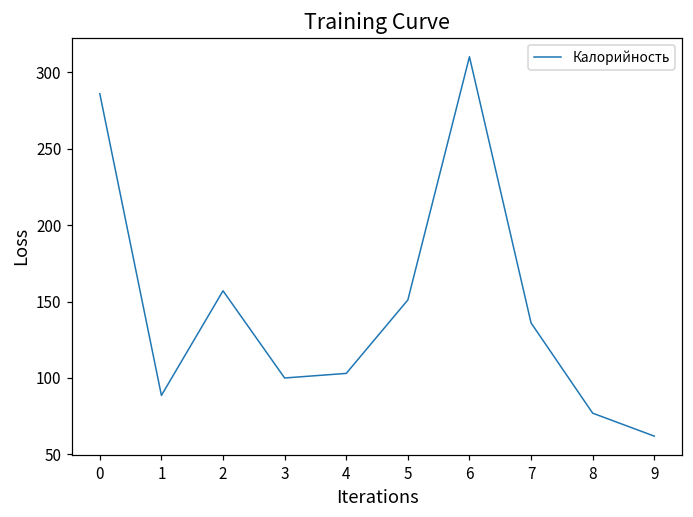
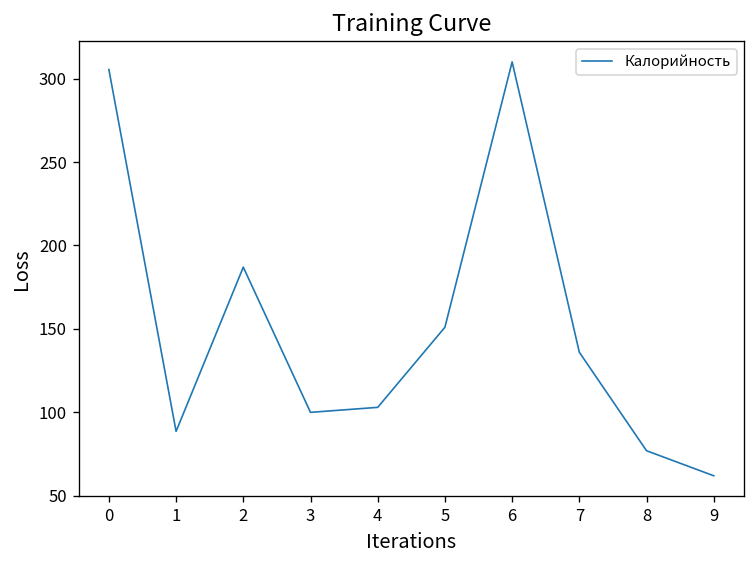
0: 286 -> 305
2: 157 -> 187
